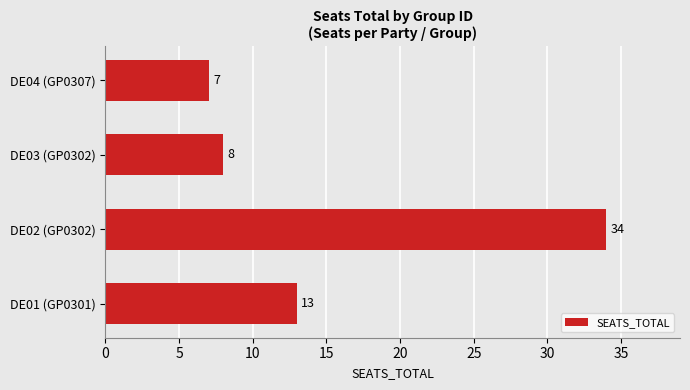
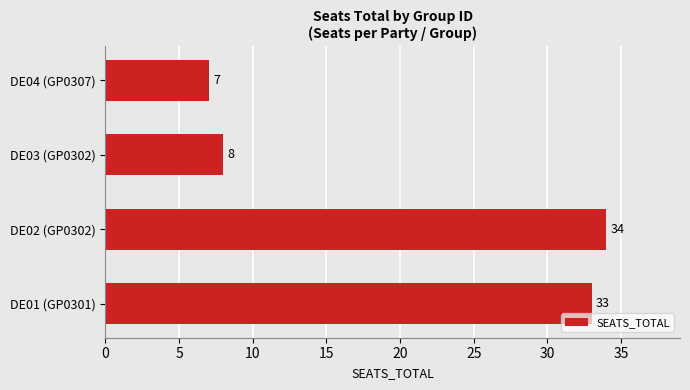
DE01 (GP0301): 13 -> 33
